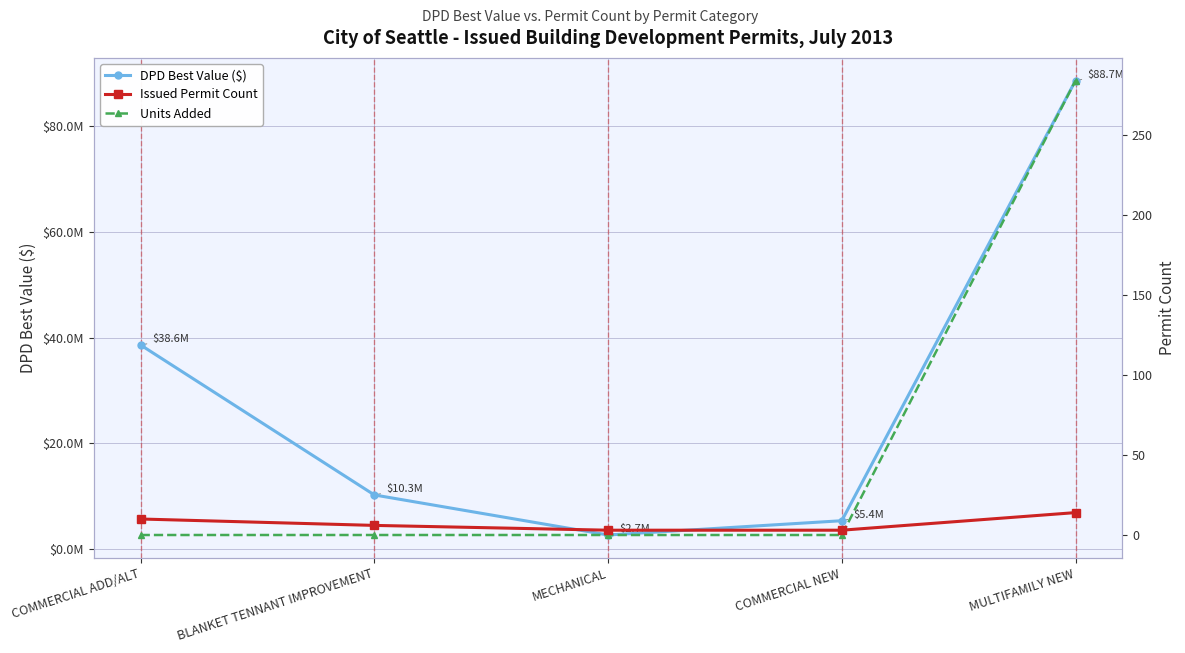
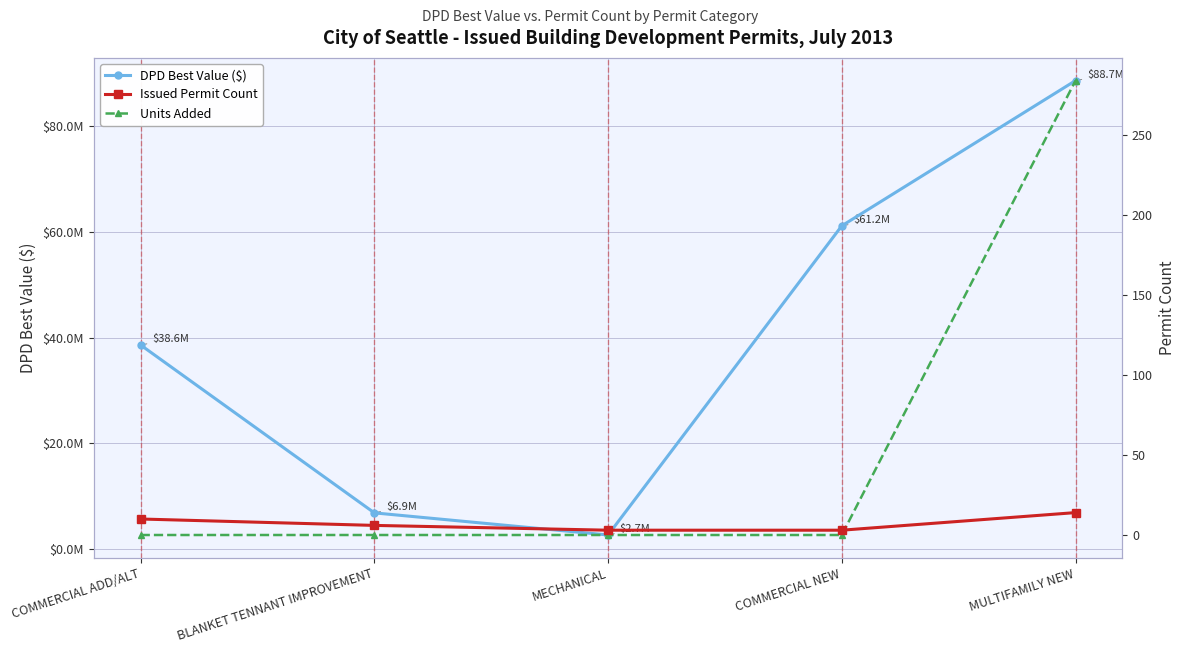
DPD Best Value ($), BLANKET TENNANT IMPROVEMENT: $10.3M -> $6.9M
DPD Best Value ($), COMMERCIAL NEW: $5.4M -> $61.2M
